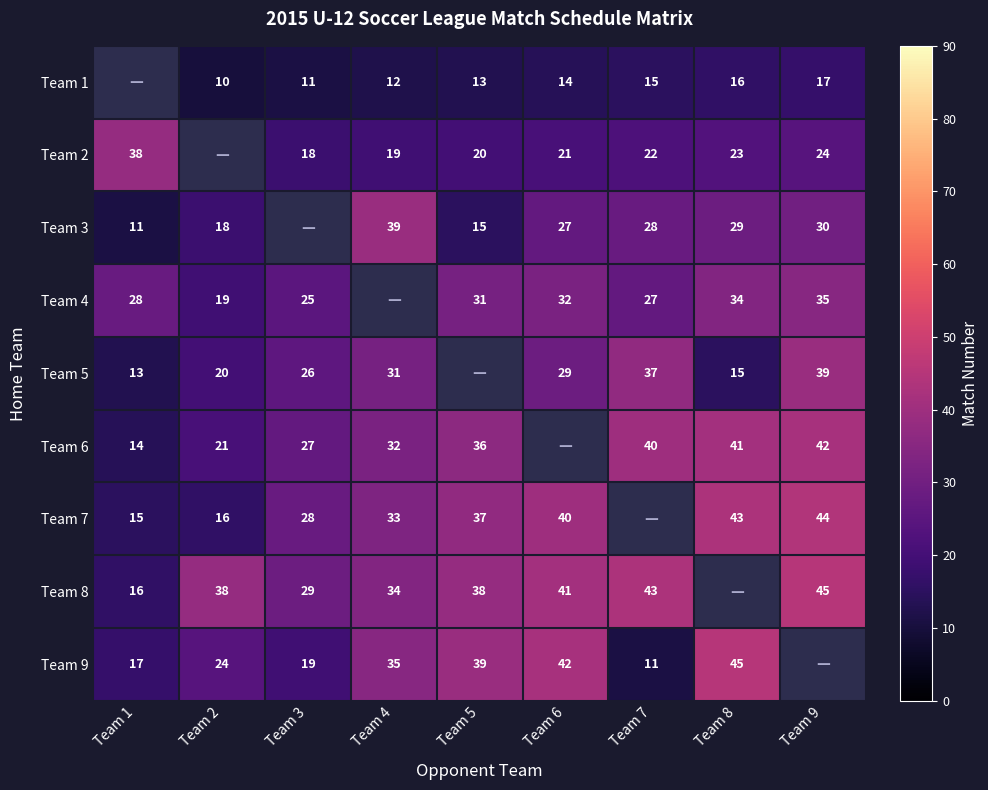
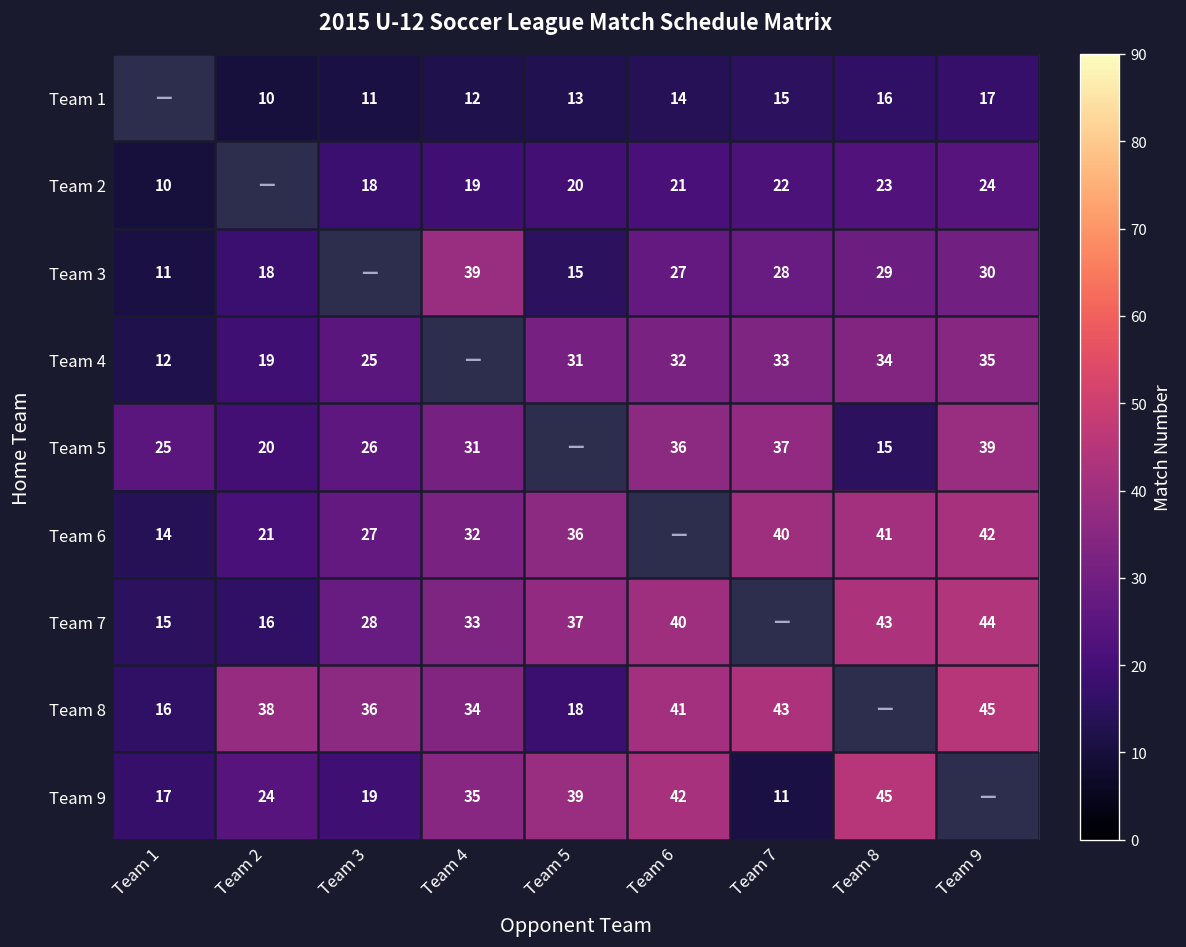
Team 2, Team 1: 38 -> 10
Team 4, Team 1: 28 -> 12
Team 4, Team 7: 27 -> 33
Team 5, Team 1: 13 -> 25
Team 5, Team 6: 29 -> 36
Team 8, Team 3: 29 -> 36
Team 8, Team 5: 38 -> 18
